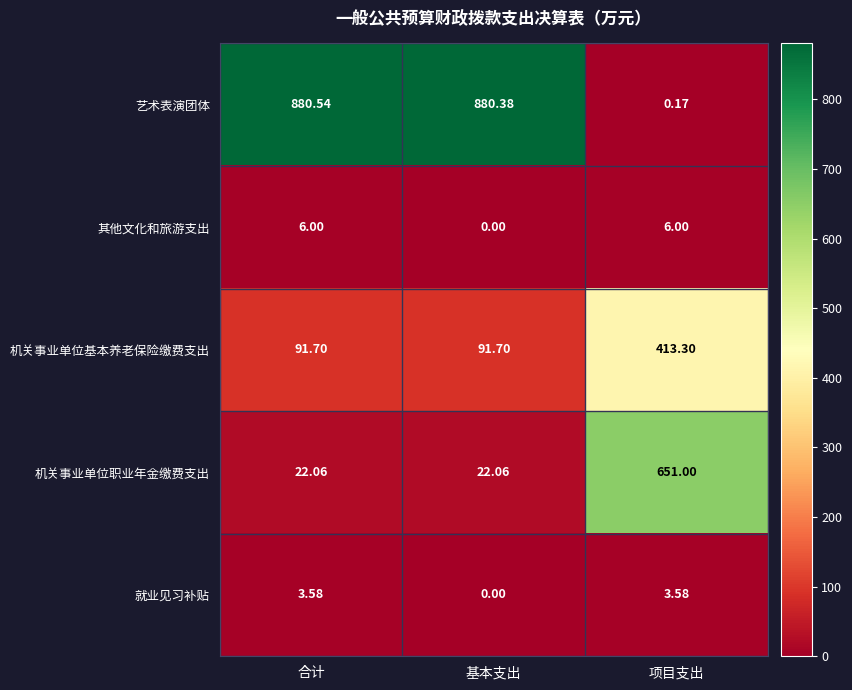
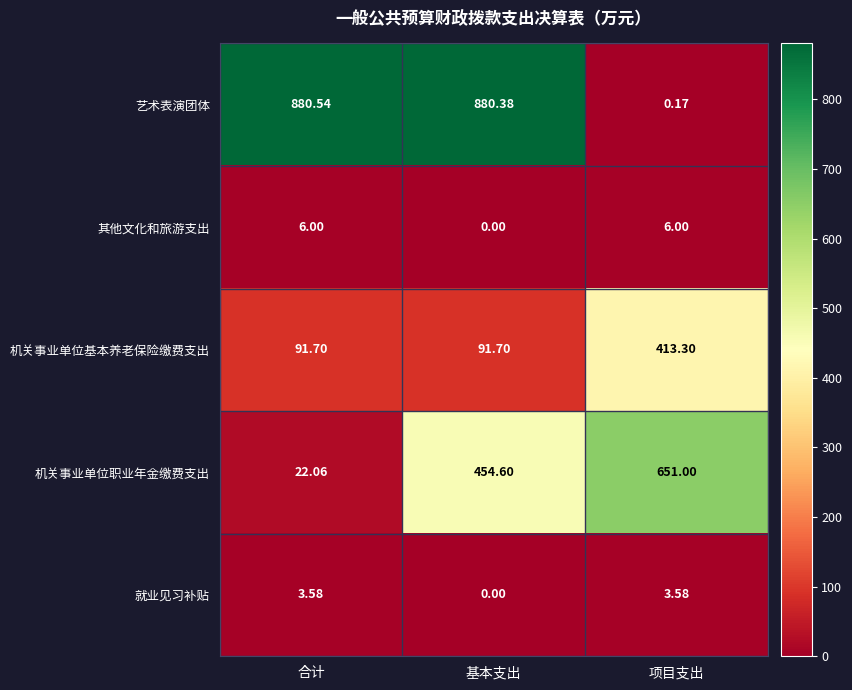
机关事业单位职业年金缴费支出, 基本支出: 22.06 -> 454.60
